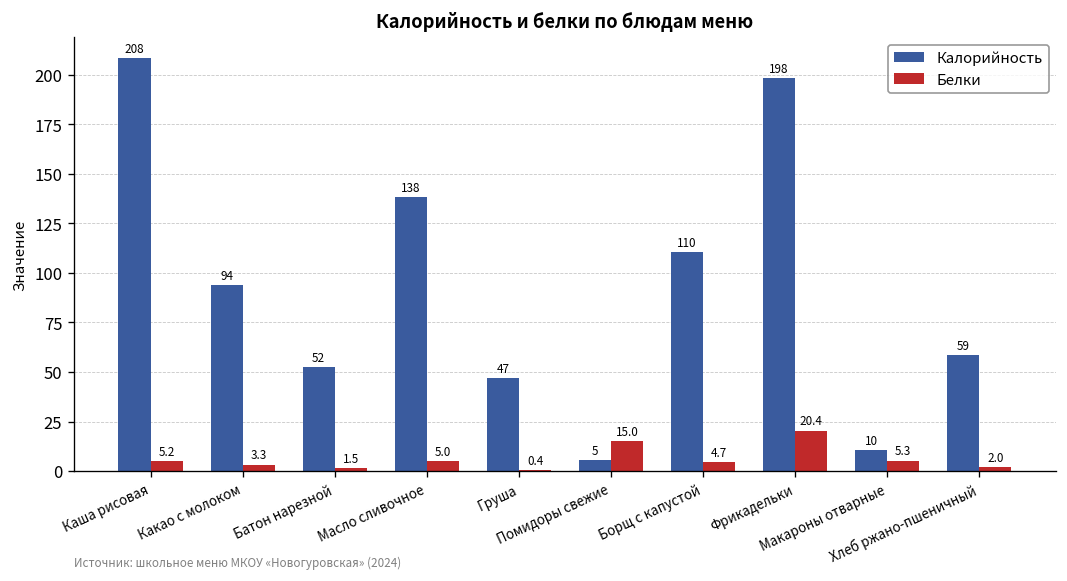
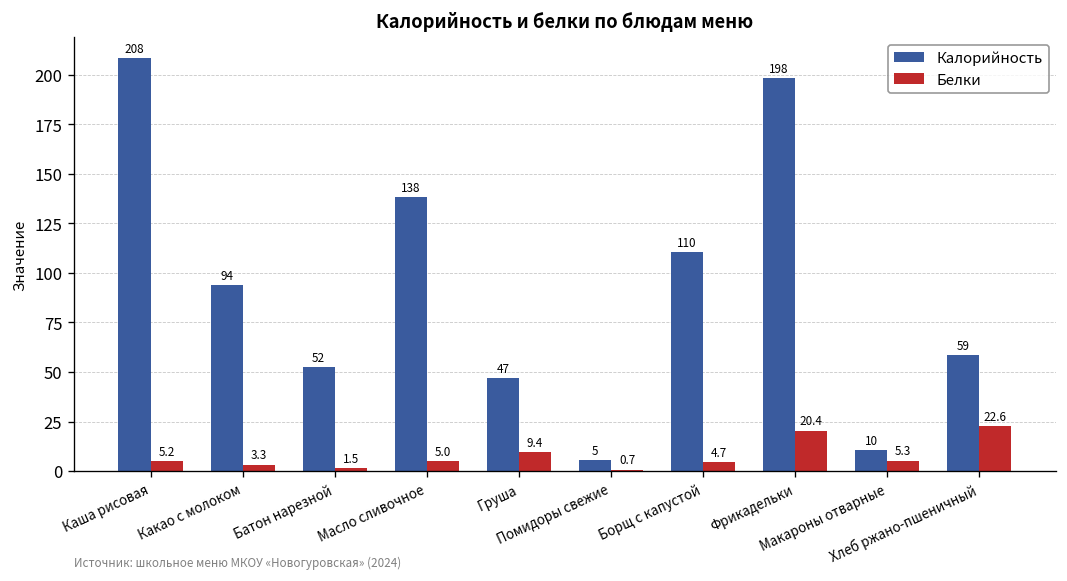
Белки, Груша: 0.4 -> 9.4
Белки, Помидоры свежие: 15.0 -> 0.7
Белки, Хлеб ржано-пшеничный: 2.0 -> 22.6
